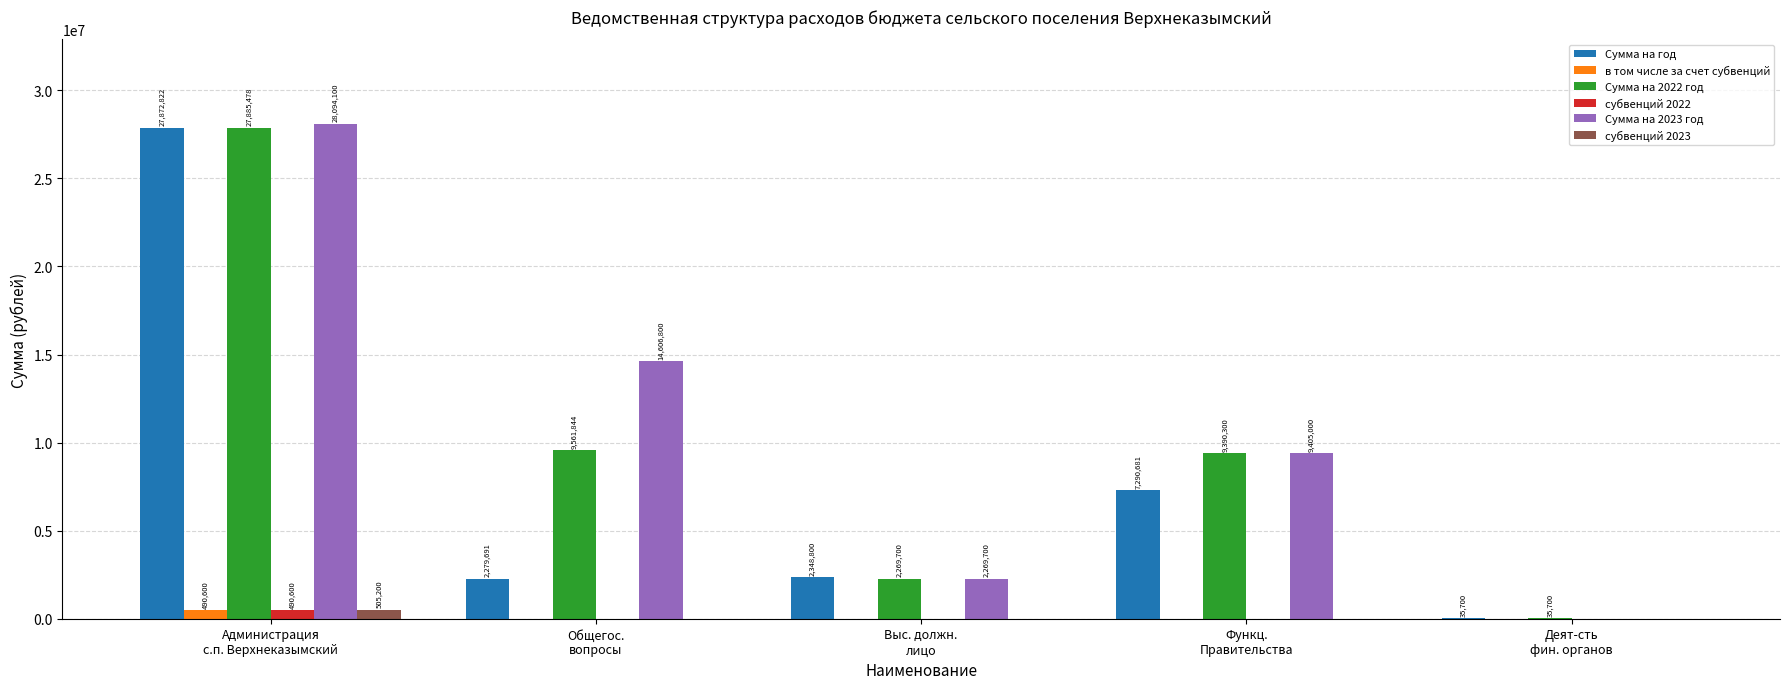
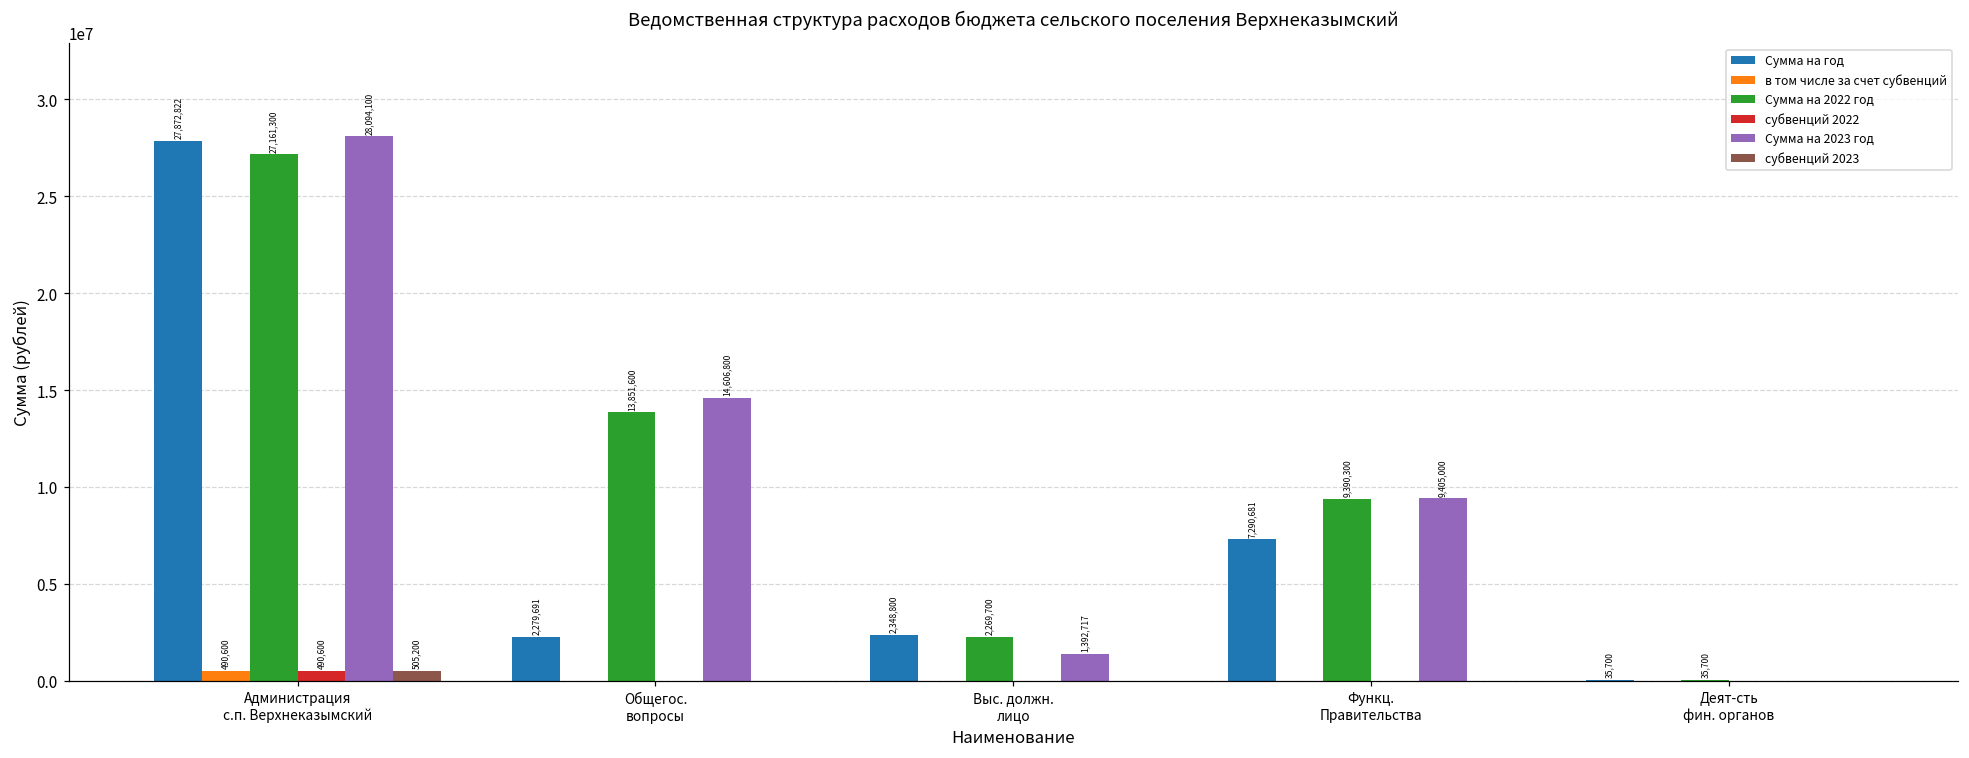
Сумма на 2022 год, Администрация с.п. Верхнеказымский: 27,885,478 -> 27,161,300
Сумма на 2022 год, Общегоc. вопросы: 9,561,844 -> 13,851,600
Сумма на 2023 год, Выс. должн. лицо: 2,269,700 -> 1,392,717
